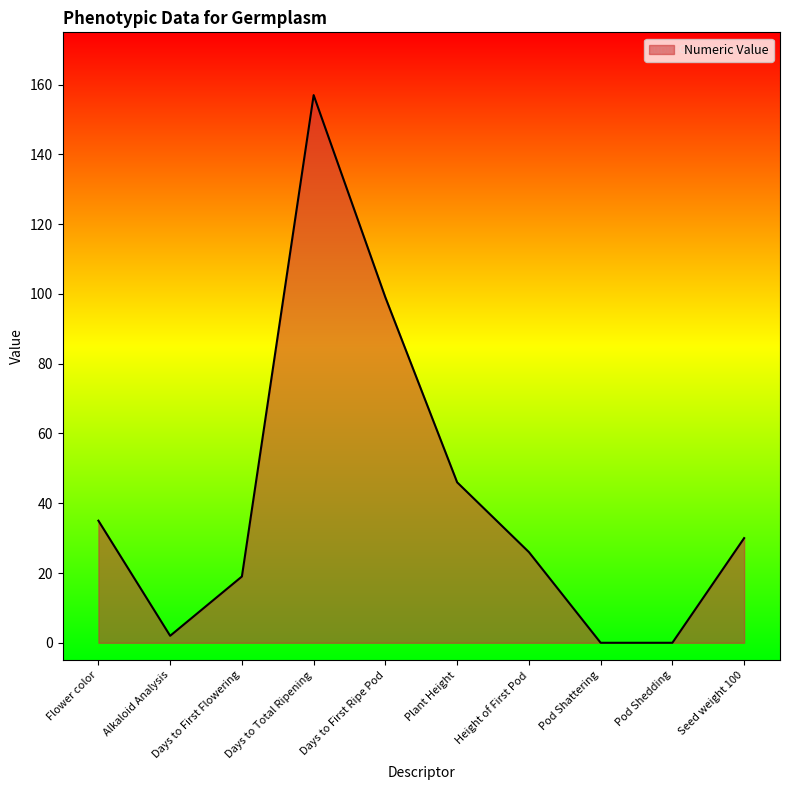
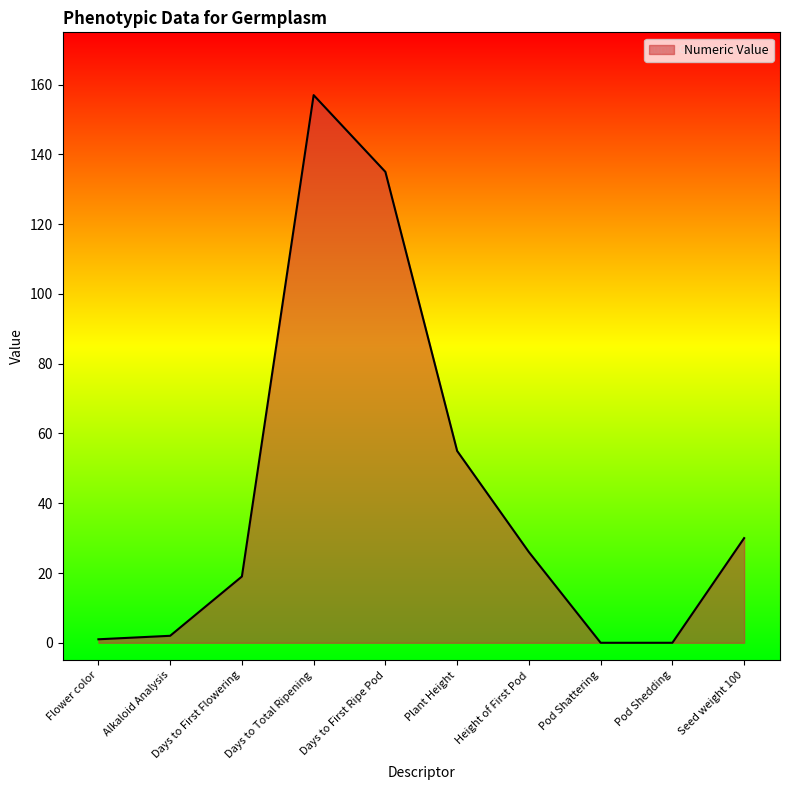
Flower color: 35 -> 1
Days to First Ripe Pod: 99 -> 135
Plant Height: 46 -> 55
